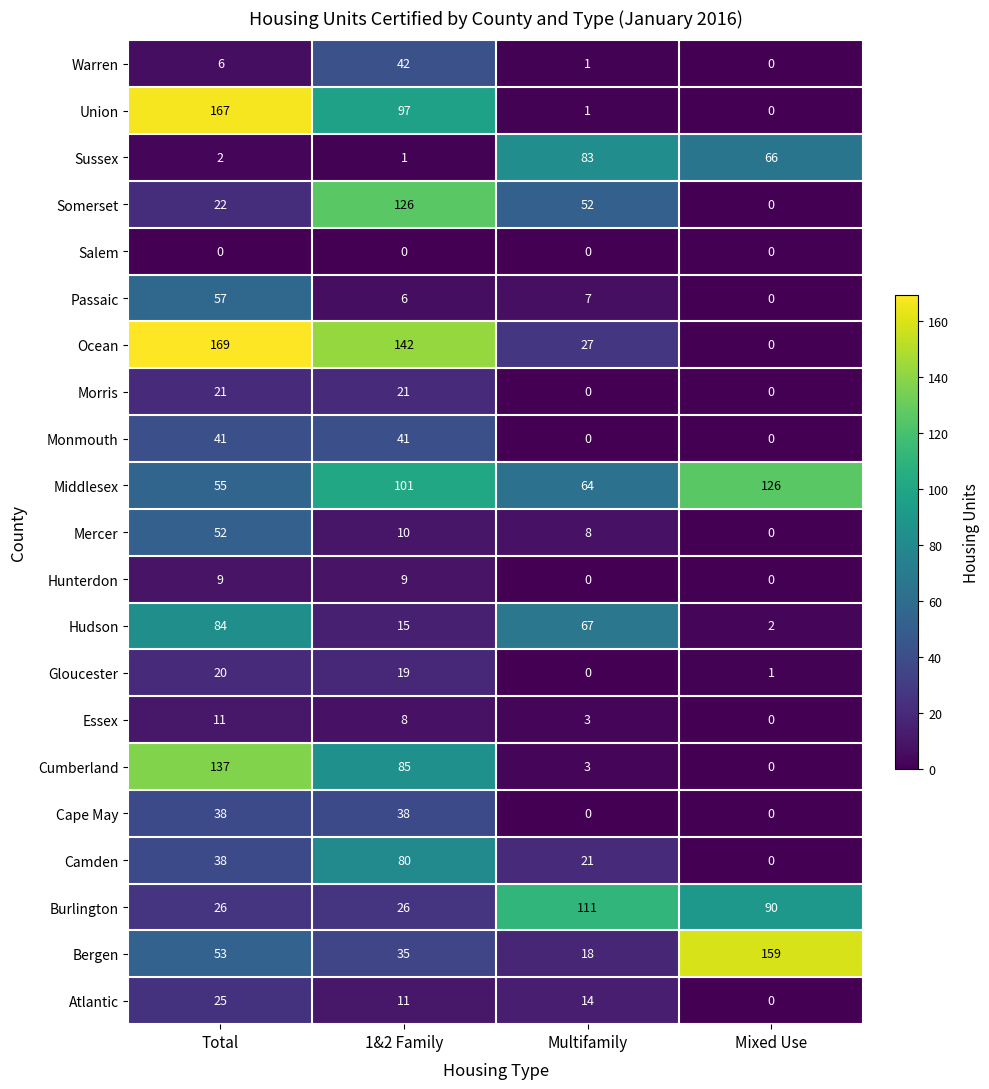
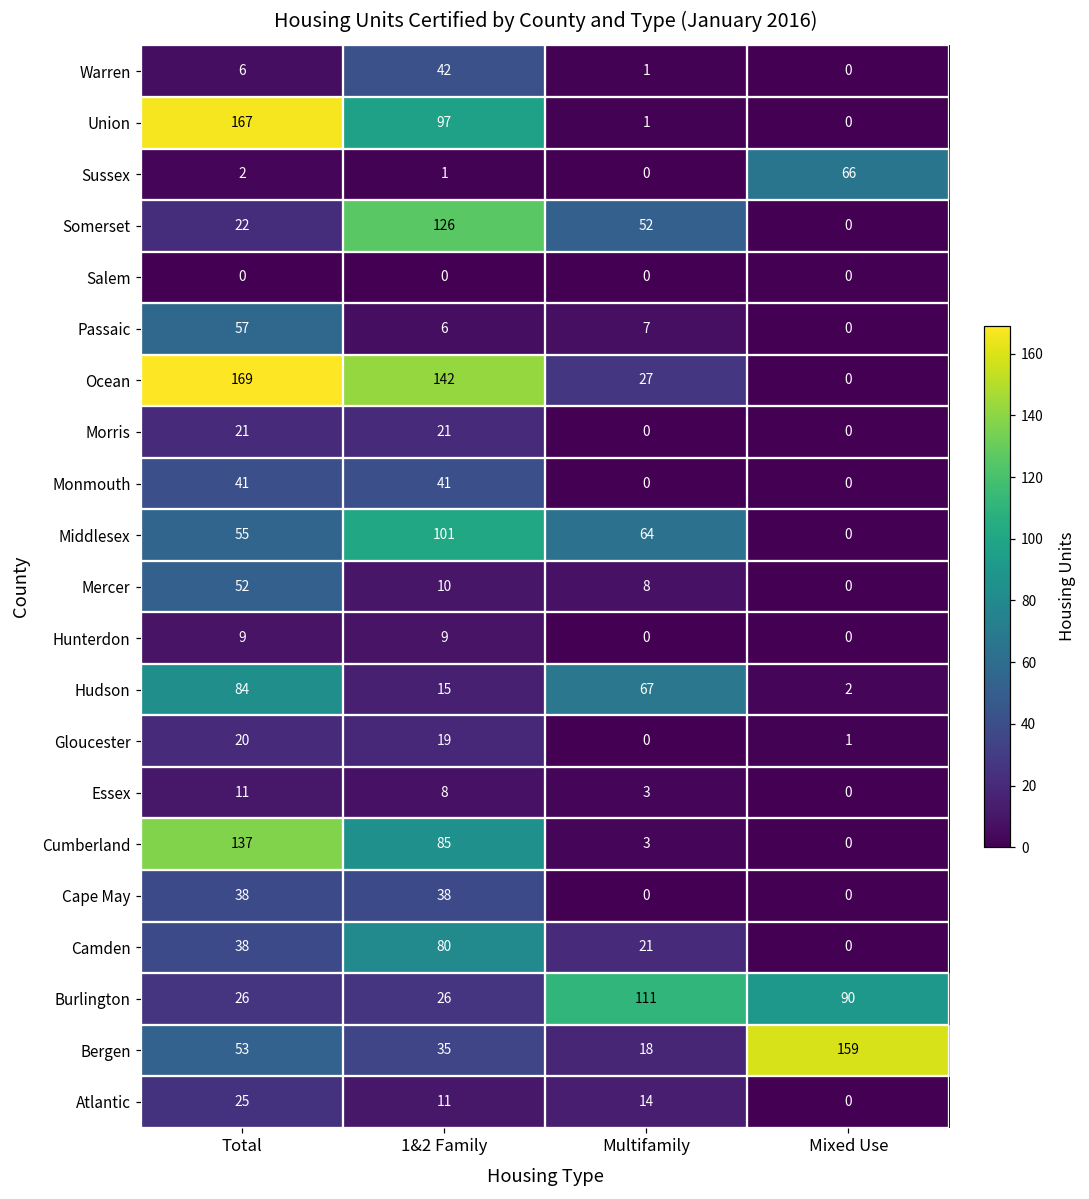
Sussex, Multifamily: 83 -> 0
Middlesex, Mixed Use: 126 -> 0
